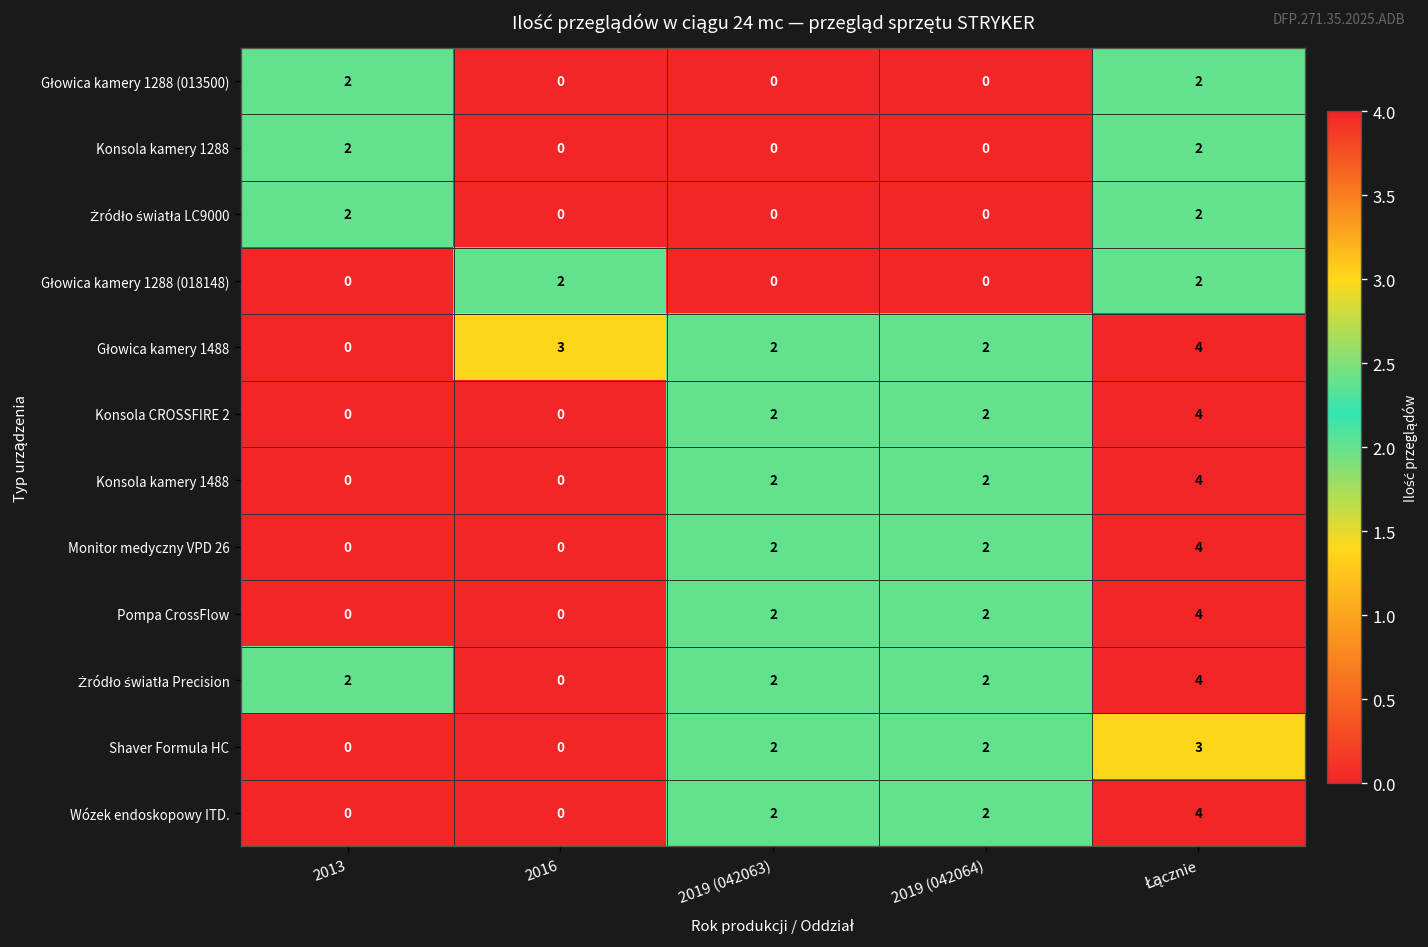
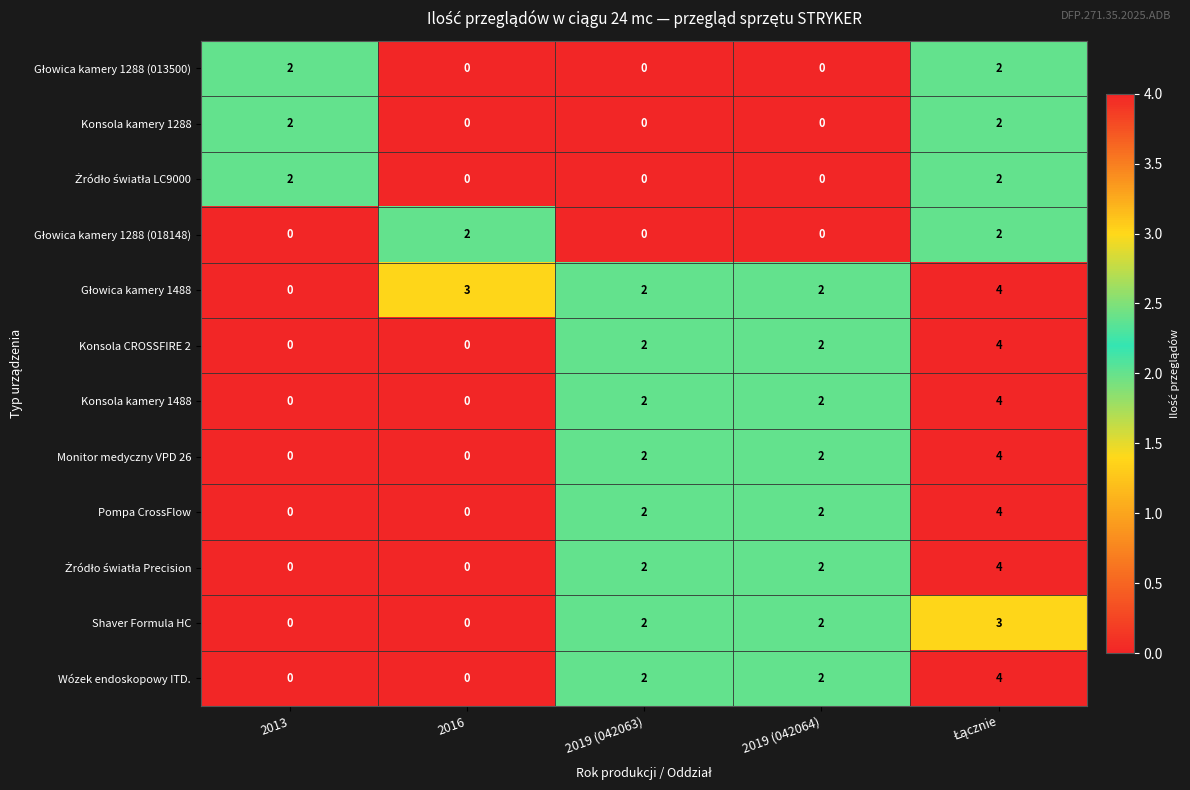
Żródło światła Precision, 2013: 2 -> 0
